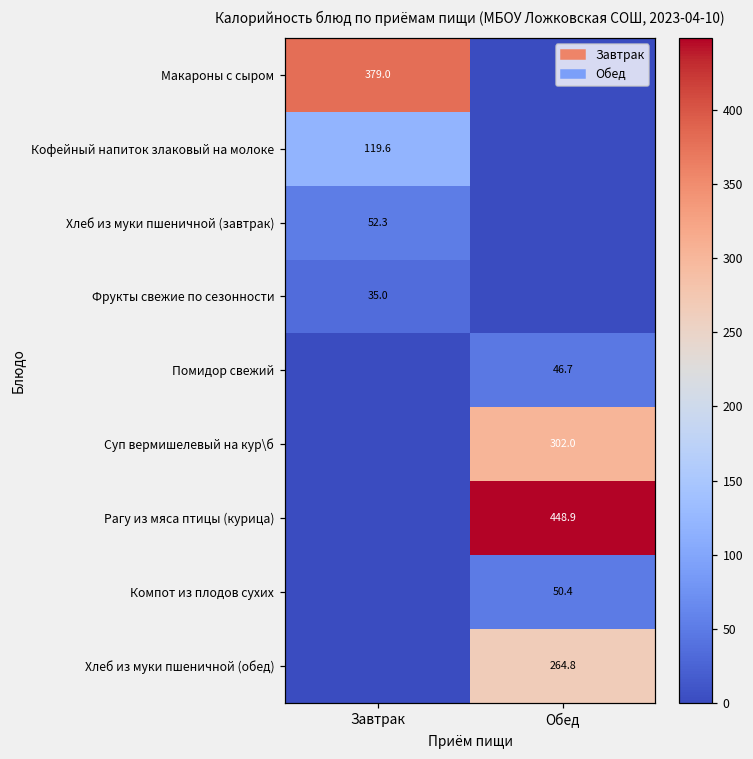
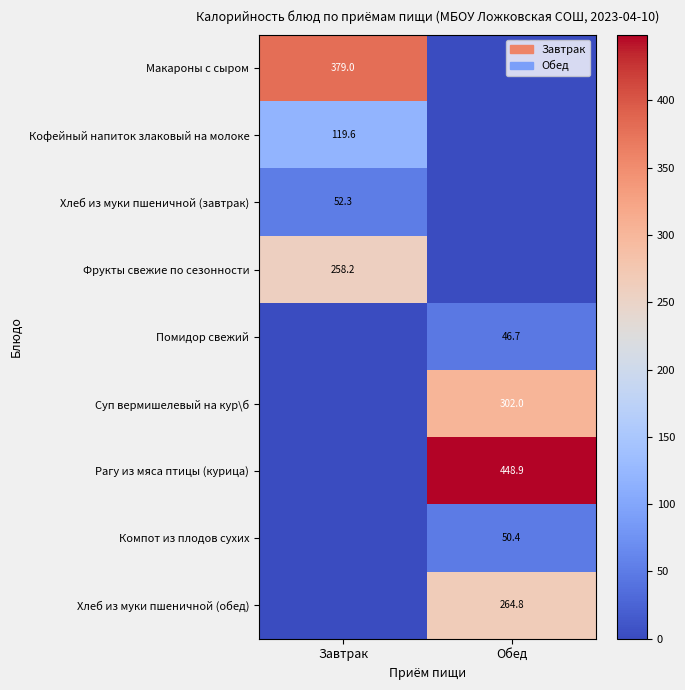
Фрукты свежие по сезонности, Завтрак: 35.0 -> 258.2
